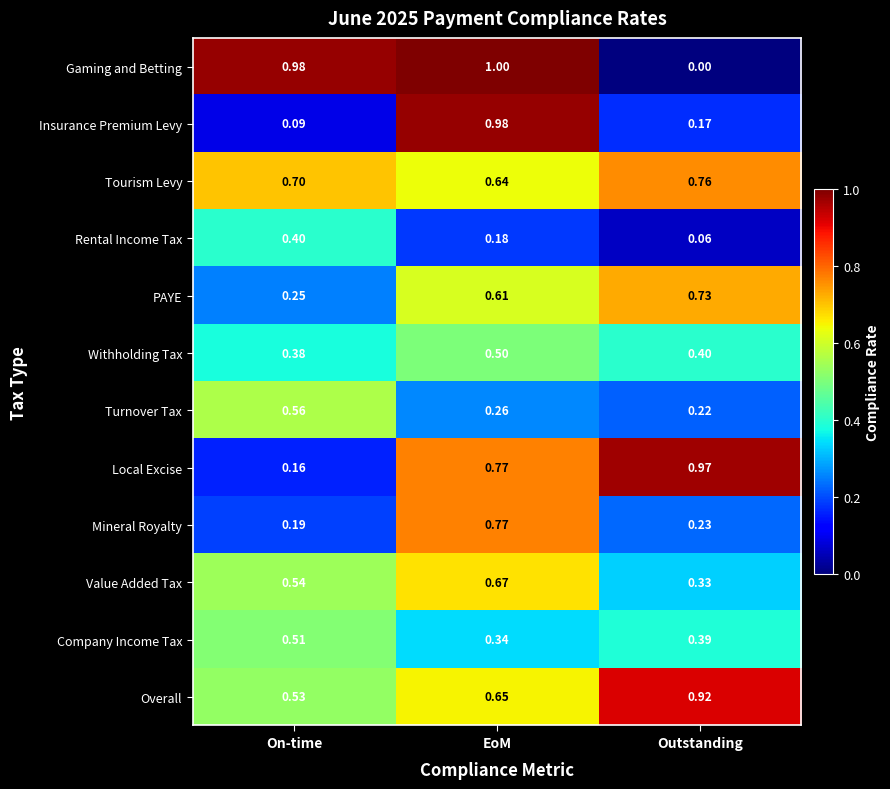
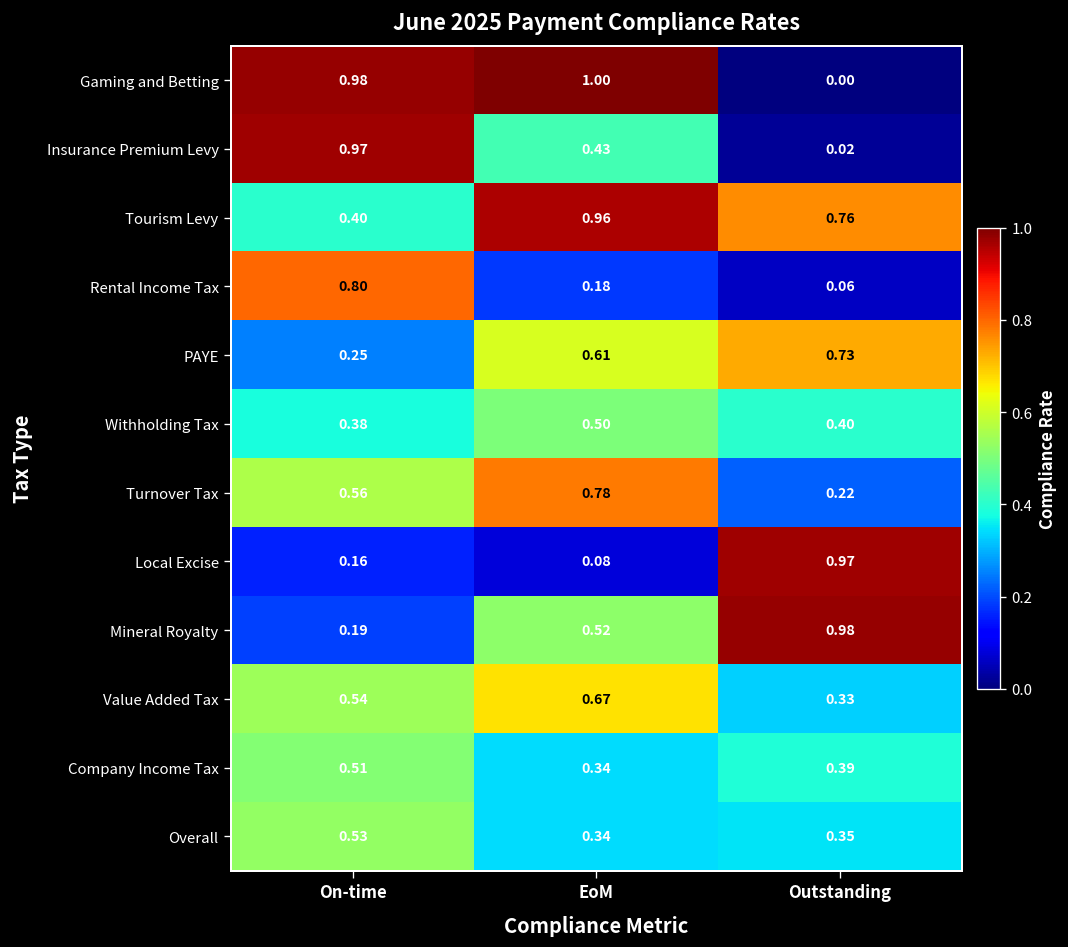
Insurance Premium Levy, On-time: 0.09 -> 0.97
Insurance Premium Levy, EoM: 0.98 -> 0.43
Insurance Premium Levy, Outstanding: 0.17 -> 0.02
Tourism Levy, On-time: 0.70 -> 0.40
Tourism Levy, EoM: 0.64 -> 0.96
Rental Income Tax, On-time: 0.40 -> 0.80
Turnover Tax, EoM: 0.26 -> 0.78
Local Excise, EoM: 0.77 -> 0.08
Mineral Royalty, EoM: 0.77 -> 0.52
Mineral Royalty, Outstanding: 0.23 -> 0.98
Overall, EoM: 0.65 -> 0.34
Overall, Outstanding: 0.92 -> 0.35
